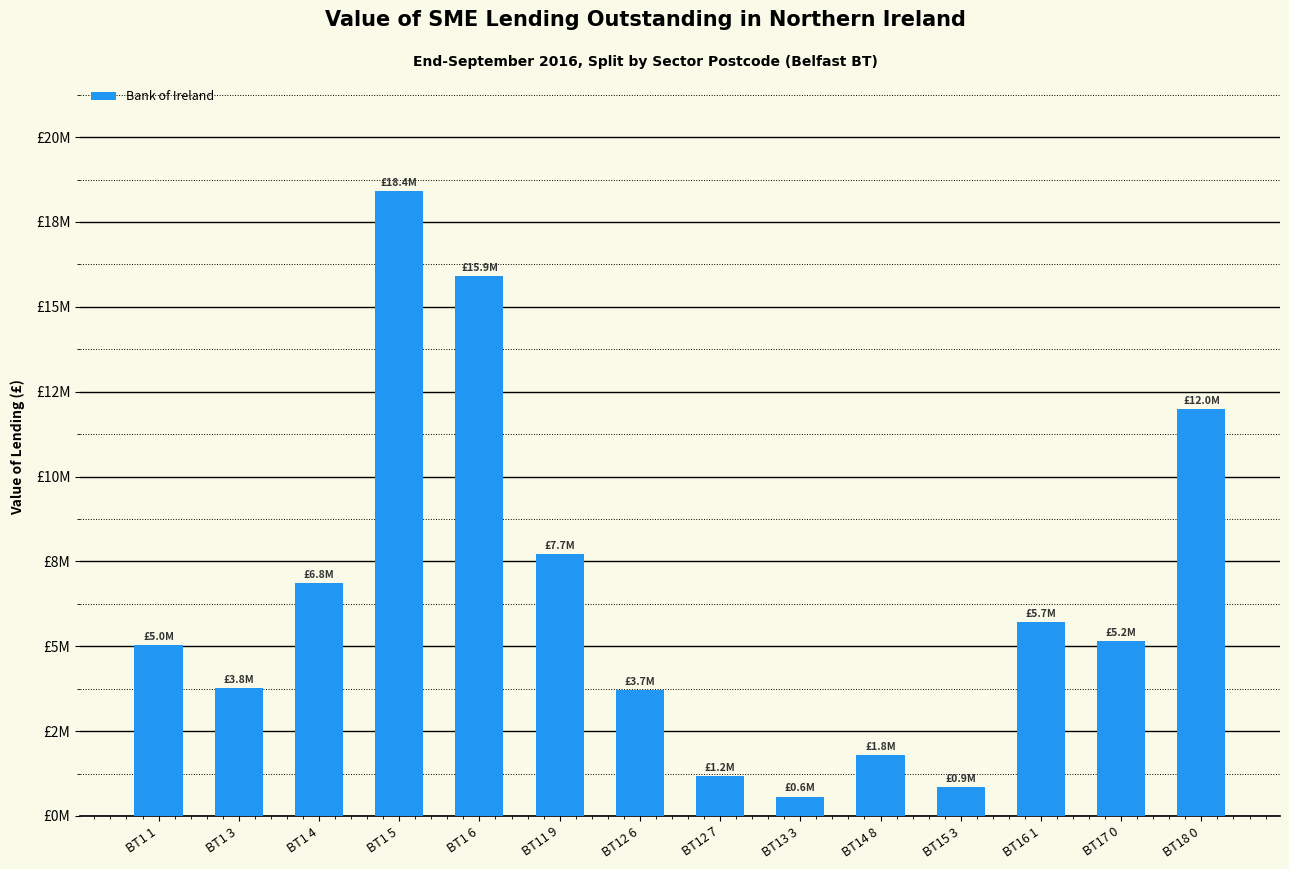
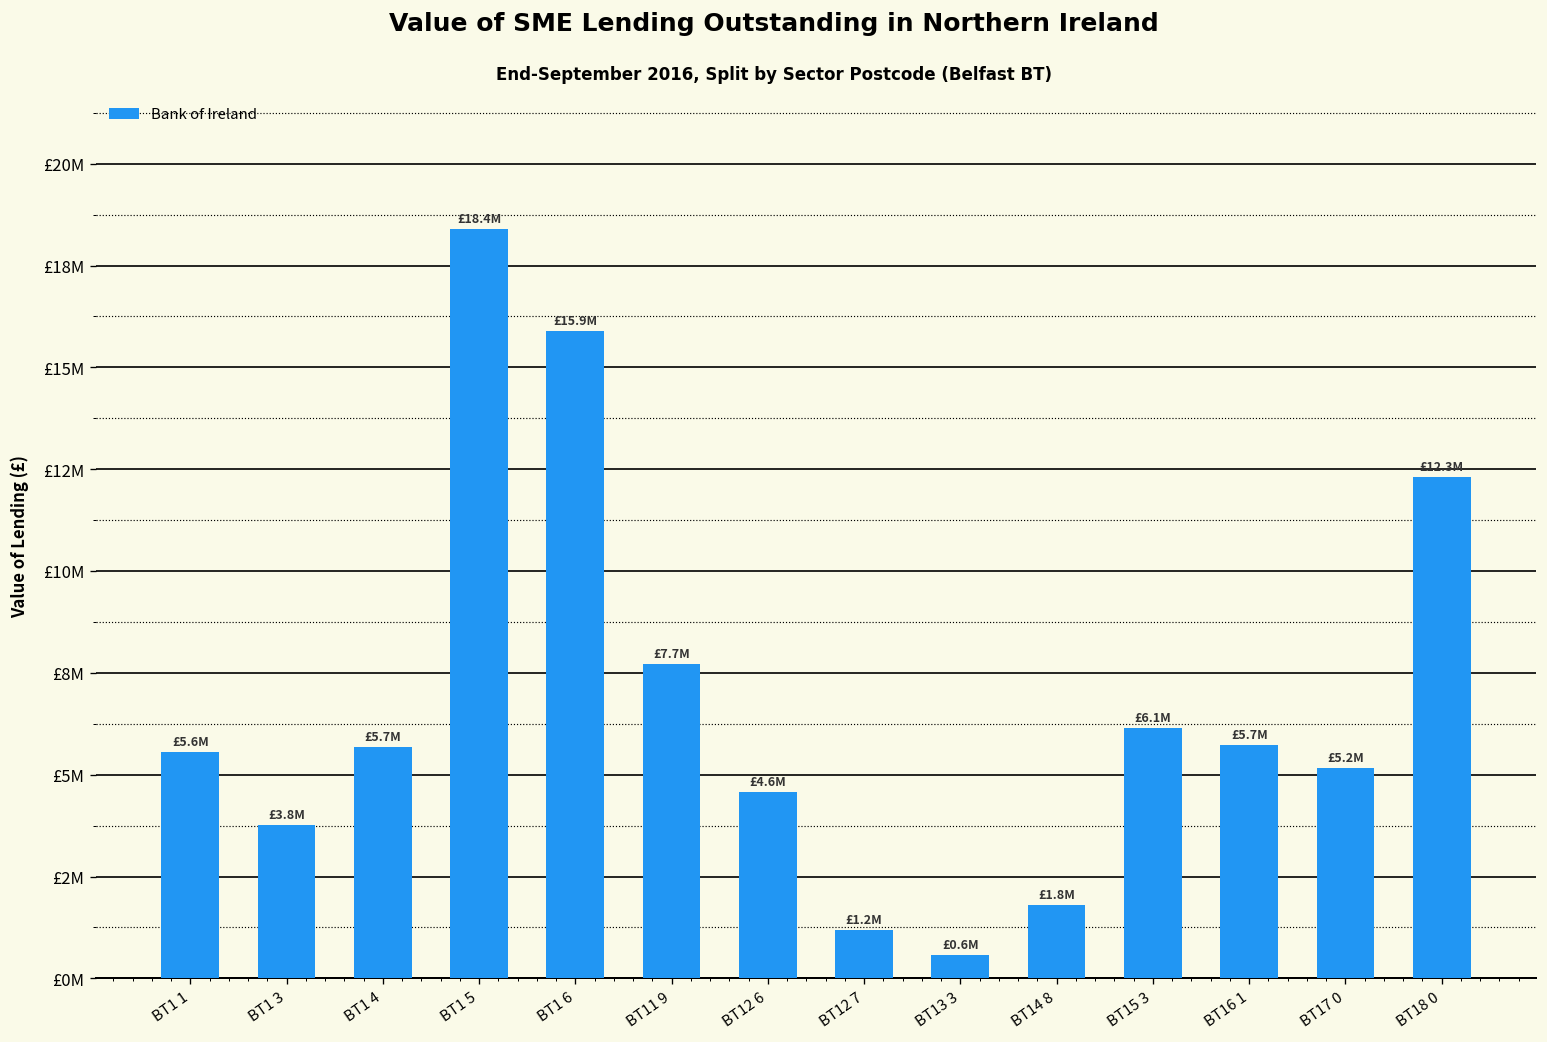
BT1 1: £5.0M -> £5.6M
BT1 4: £6.8M -> £5.7M
BT12 6: £3.7M -> £4.6M
BT15 3: £0.9M -> £6.1M
BT18 0: £12.0M -> £12.3M
